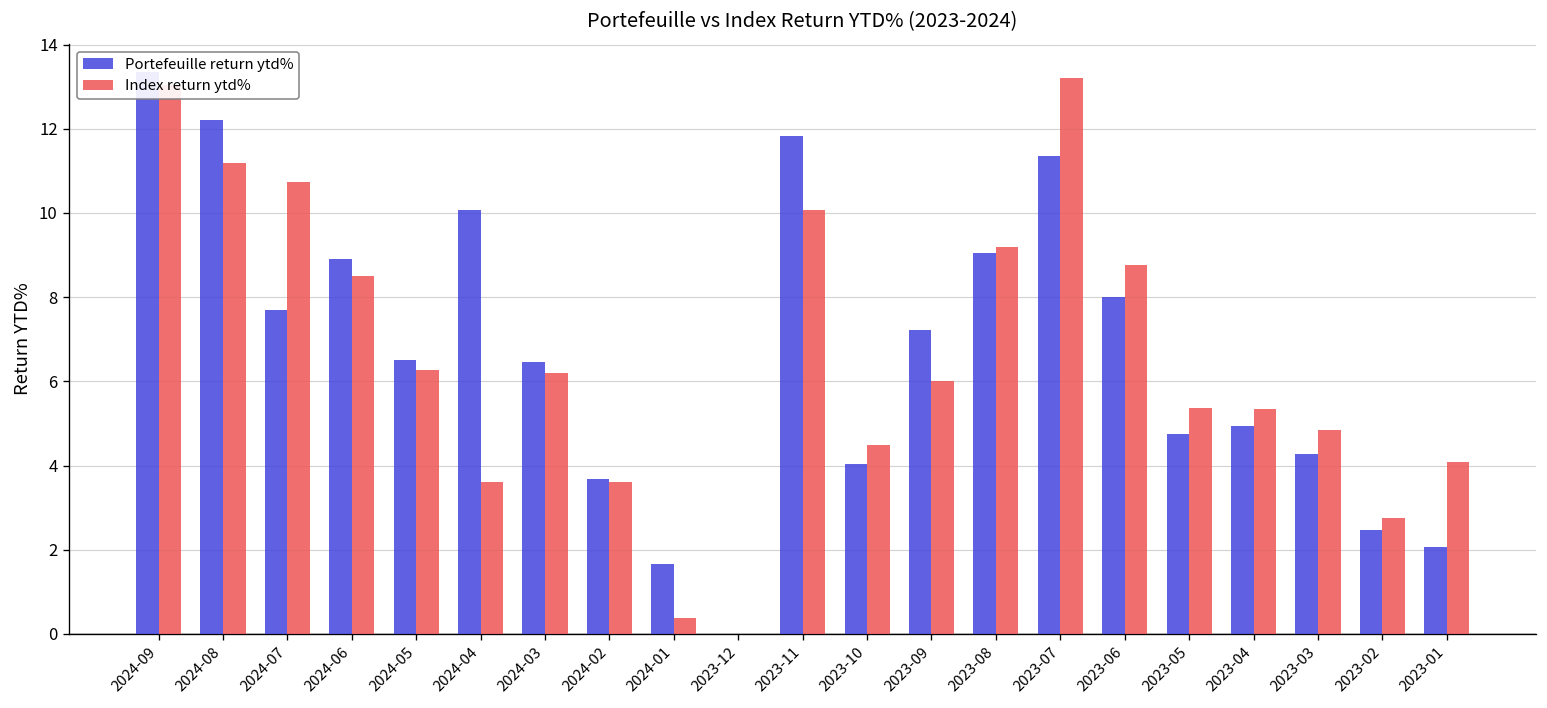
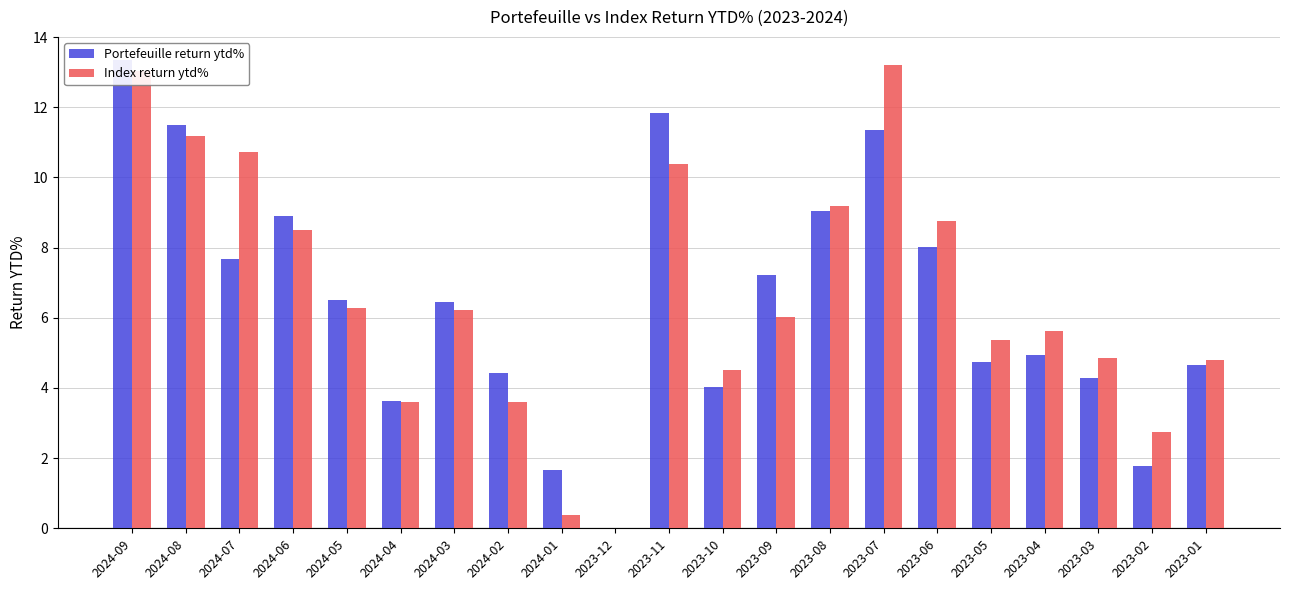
Portefeuille return ytd%, 2024-08: 12.2 -> 11.5
Portefeuille return ytd%, 2024-04: 10.1 -> 3.6
Portefeuille return ytd%, 2024-02: 3.7 -> 4.4
Index return ytd%, 2023-11: 10.1 -> 10.4
Index return ytd%, 2023-04: 5.4 -> 5.6
Portefeuille return ytd%, 2023-02: 2.5 -> 1.8
Portefeuille return ytd%, 2023-01: 2.1 -> 4.7
Index return ytd%, 2023-01: 4.1 -> 4.8
